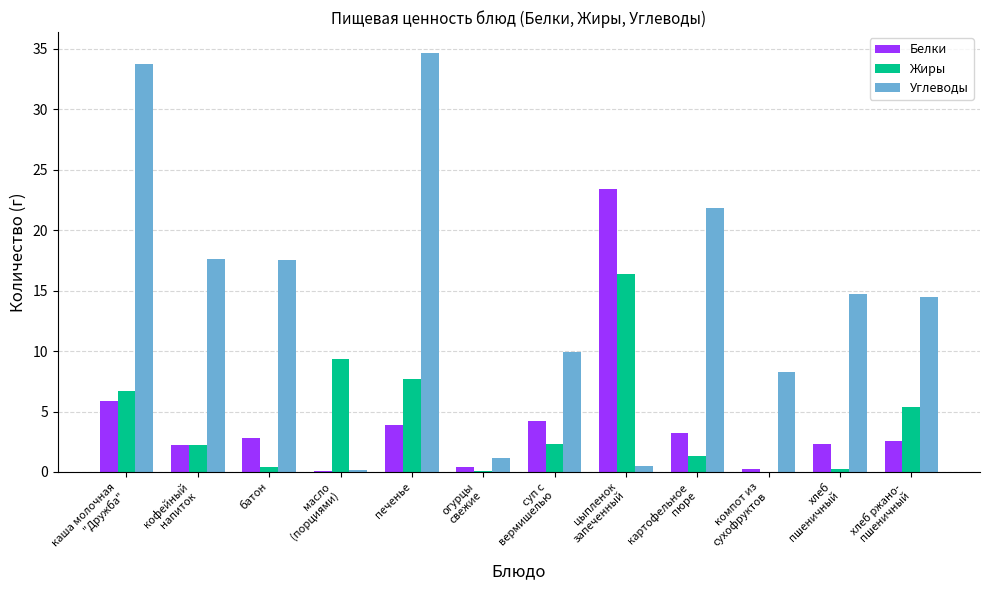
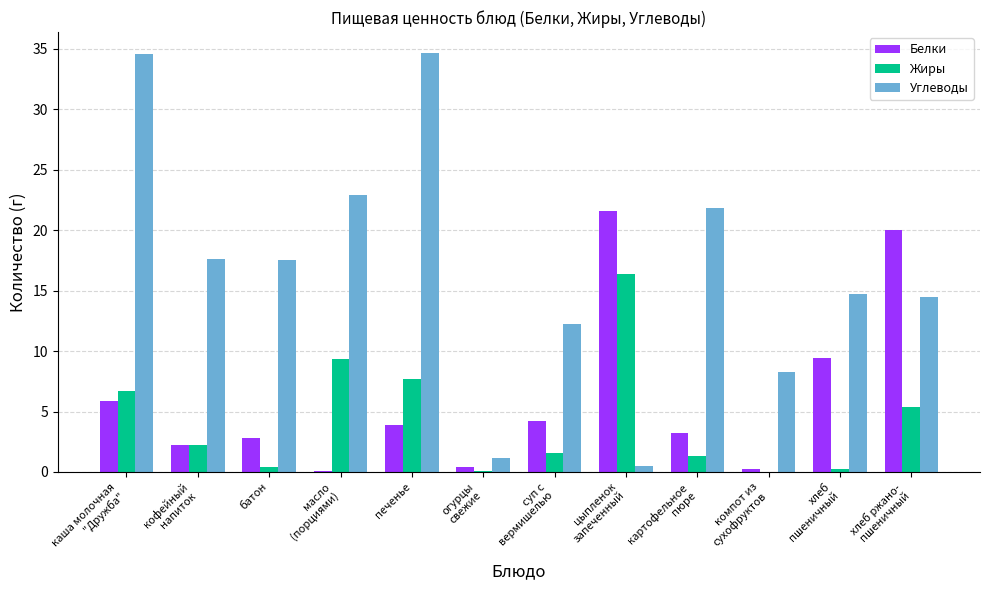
Углеводы, каша молочная "Дружба": 33.8 -> 34.5
Углеводы, масло (порциями): 0.1 -> 22.9
Жиры, суп с вермишелью: 2.3 -> 1.6
Углеводы, суп с вермишелью: 10.0 -> 12.3
Белки, цыпленок запеченный: 23.4 -> 21.6
Белки, хлеб пшеничный: 2.3 -> 9.4
Белки, хлеб ржано- пшеничный: 2.6 -> 20.0
